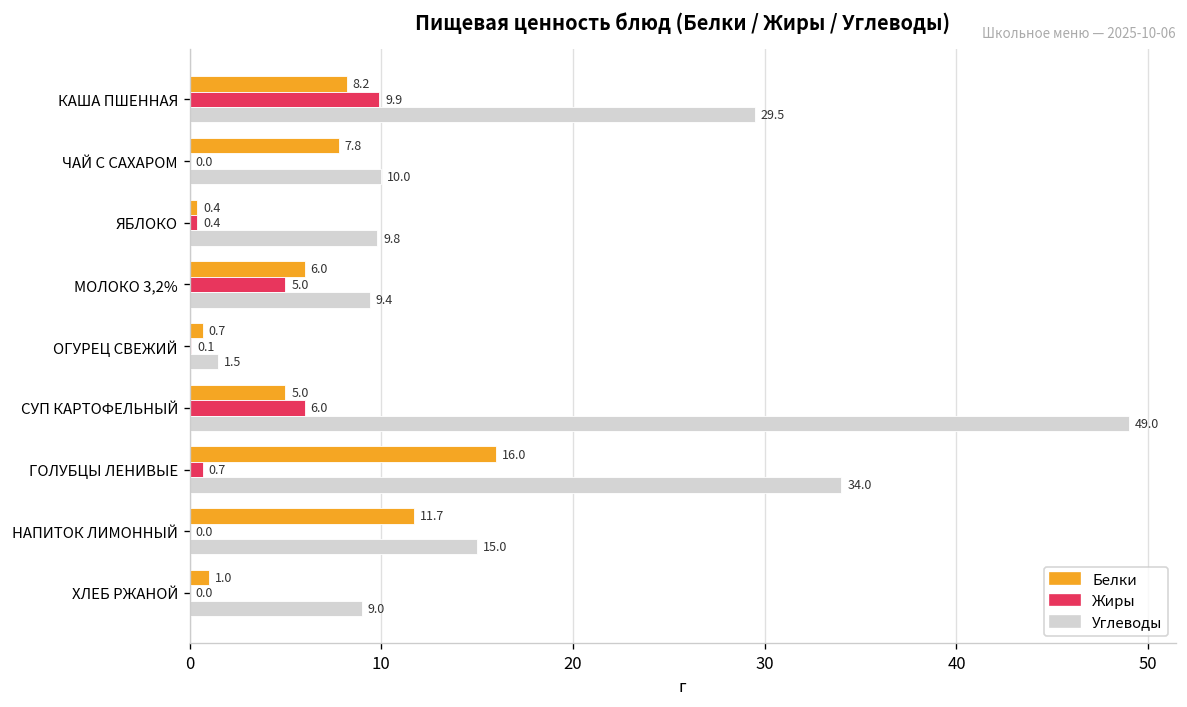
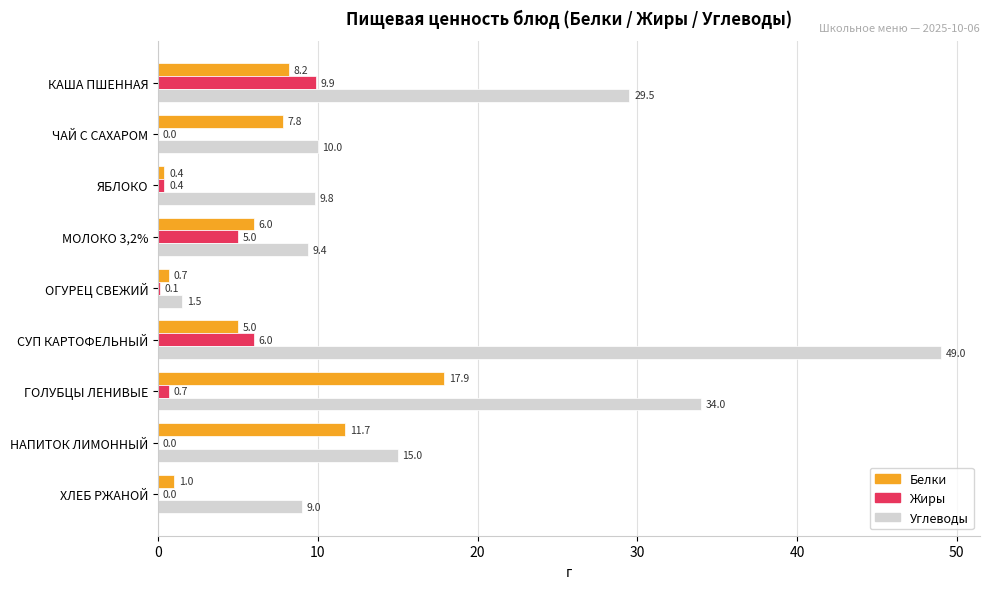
Белки, ГОЛУБЦЫ ЛЕНИВЫЕ: 16.0 -> 17.9
